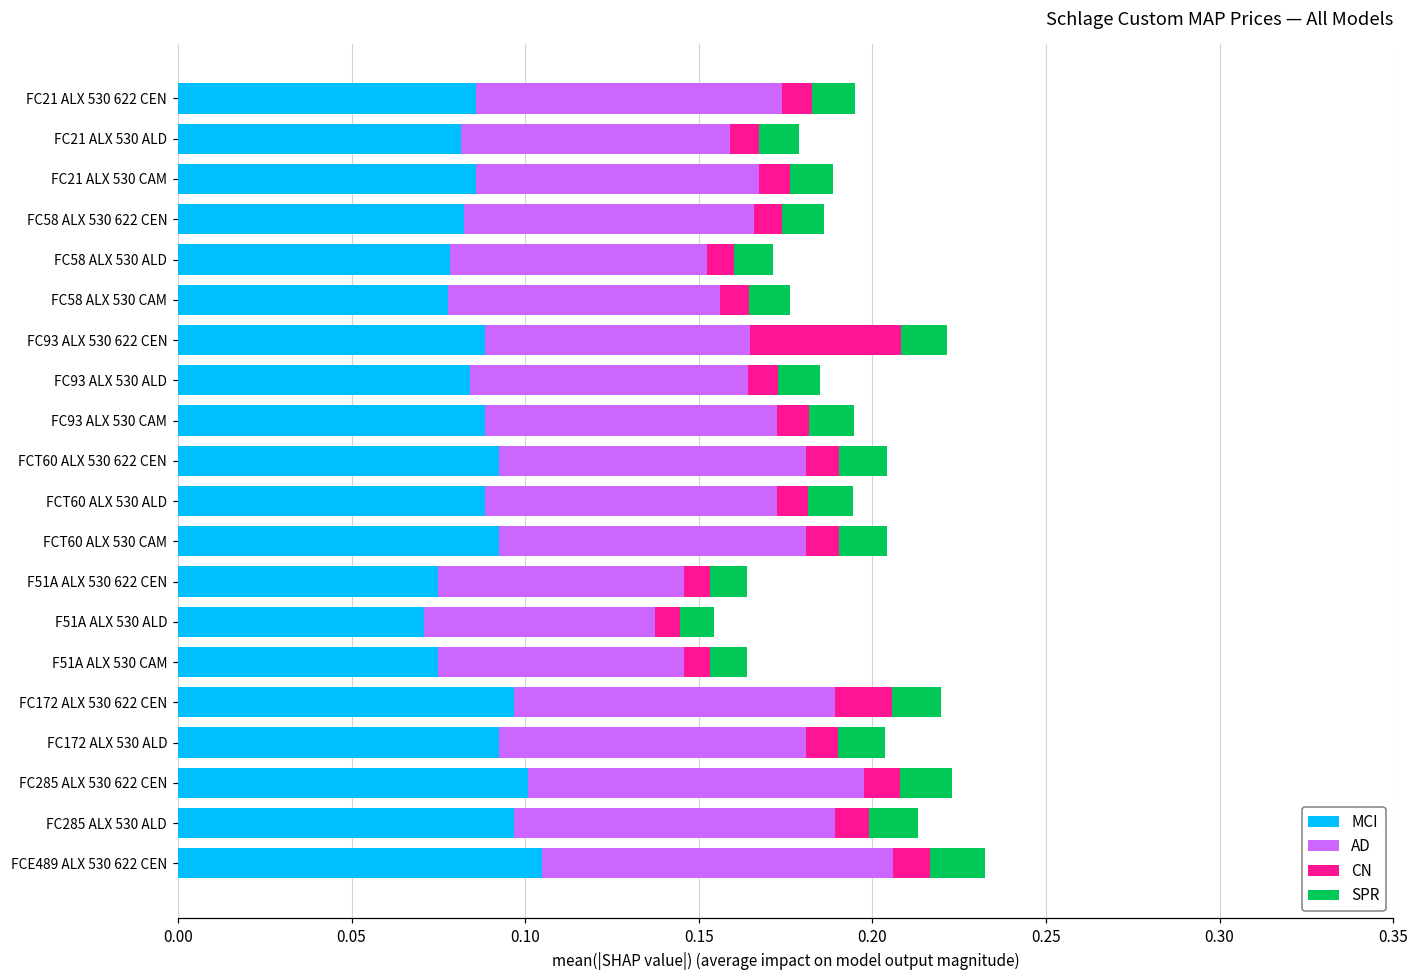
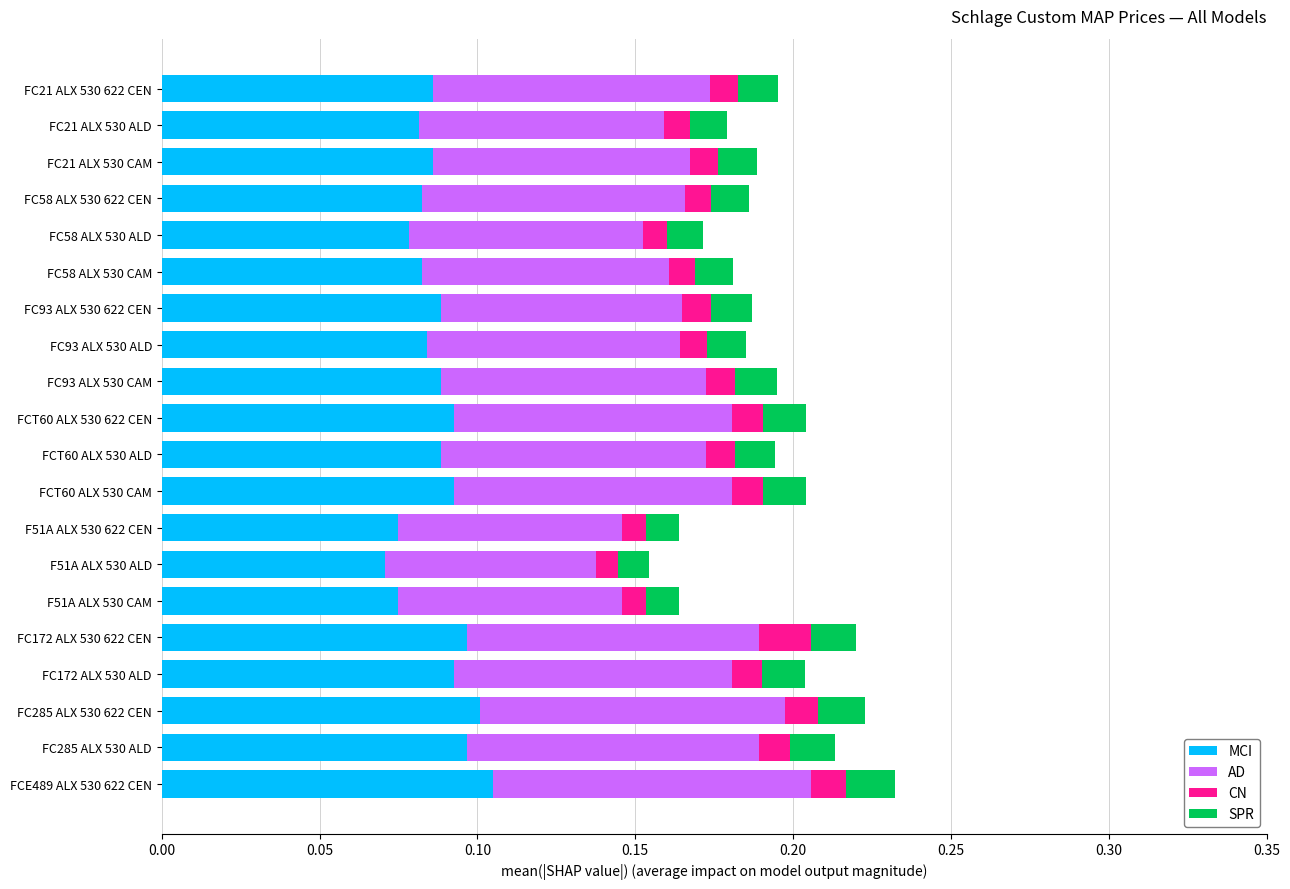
MCI, FC58 ALX 530 CAM: 0.078 -> 0.082
CN, FC93 ALX 530 622 CEN: 0.044 -> 0.009
